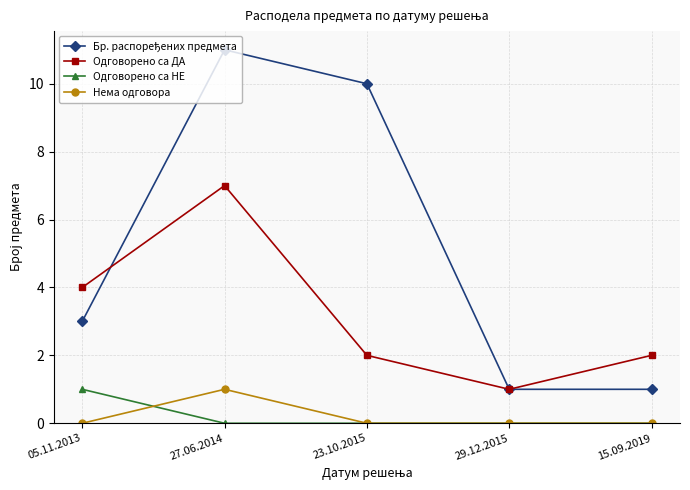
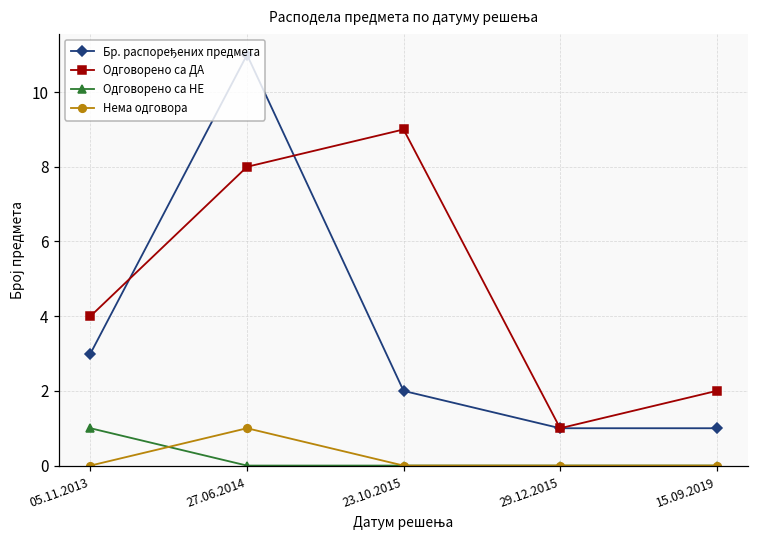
Одговорено са ДА, 27.06.2014: 7 -> 8
Бр. распоређених предмета, 23.10.2015: 10 -> 2
Одговорено са ДА, 23.10.2015: 2 -> 9
